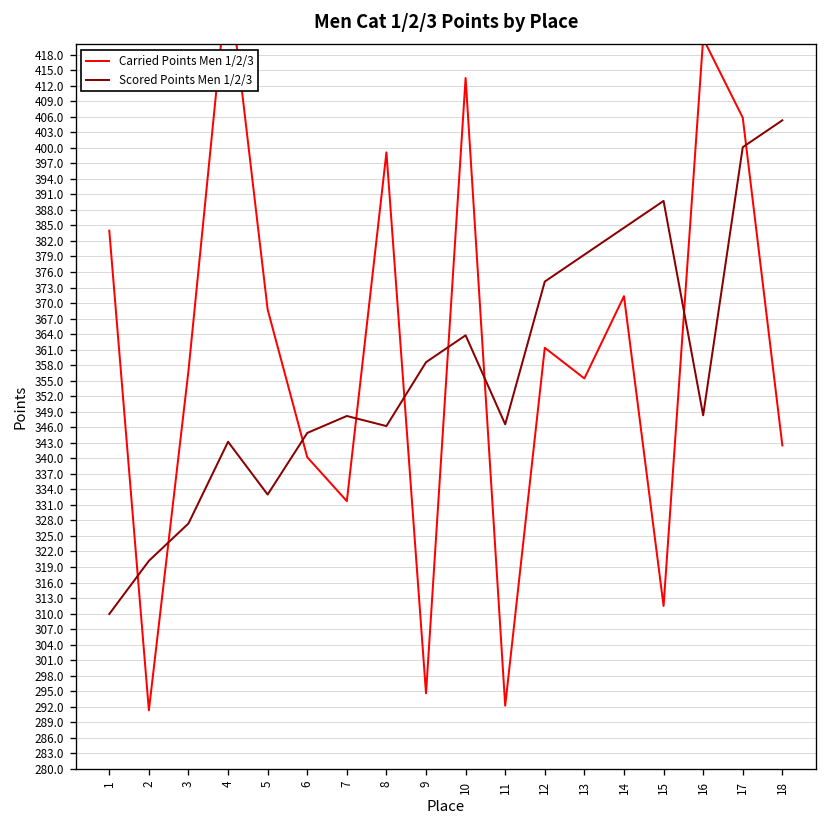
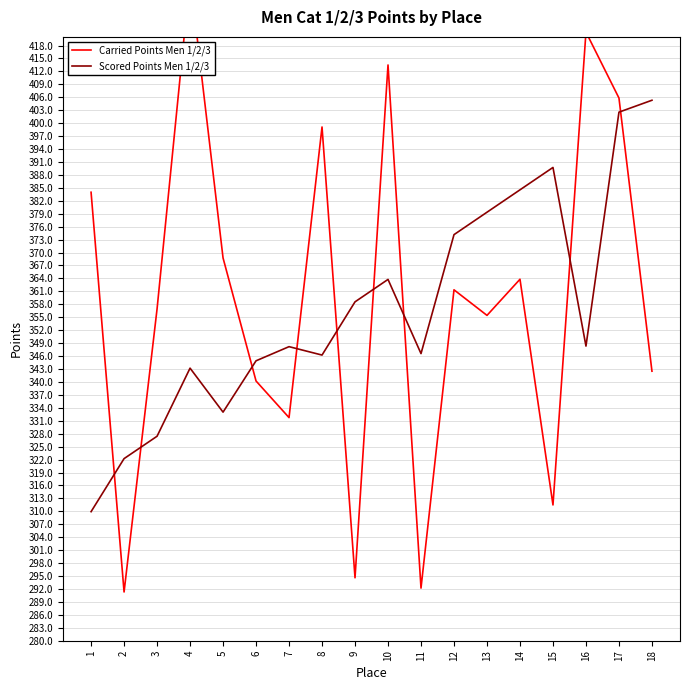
Scored Points Men 1/2/3, 2: 320 -> 322
Carried Points Men 1/2/3, 14: 371 -> 364
Scored Points Men 1/2/3, 17: 400 -> 403
